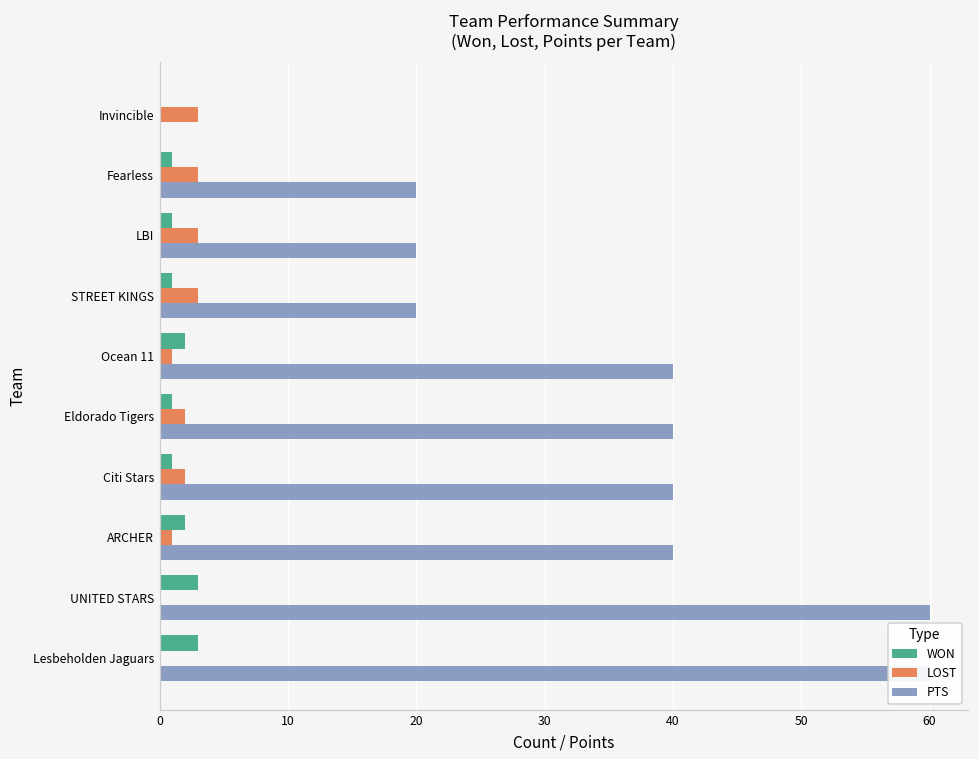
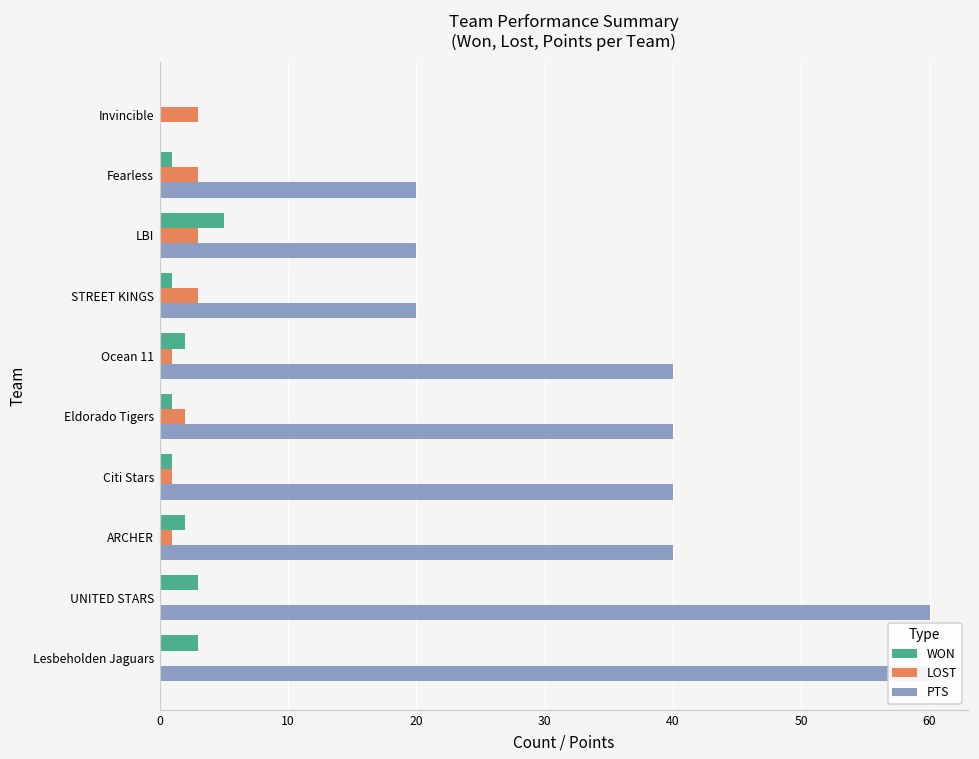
WON, LBI: 1 -> 5
LOST, Citi Stars: 2 -> 1
